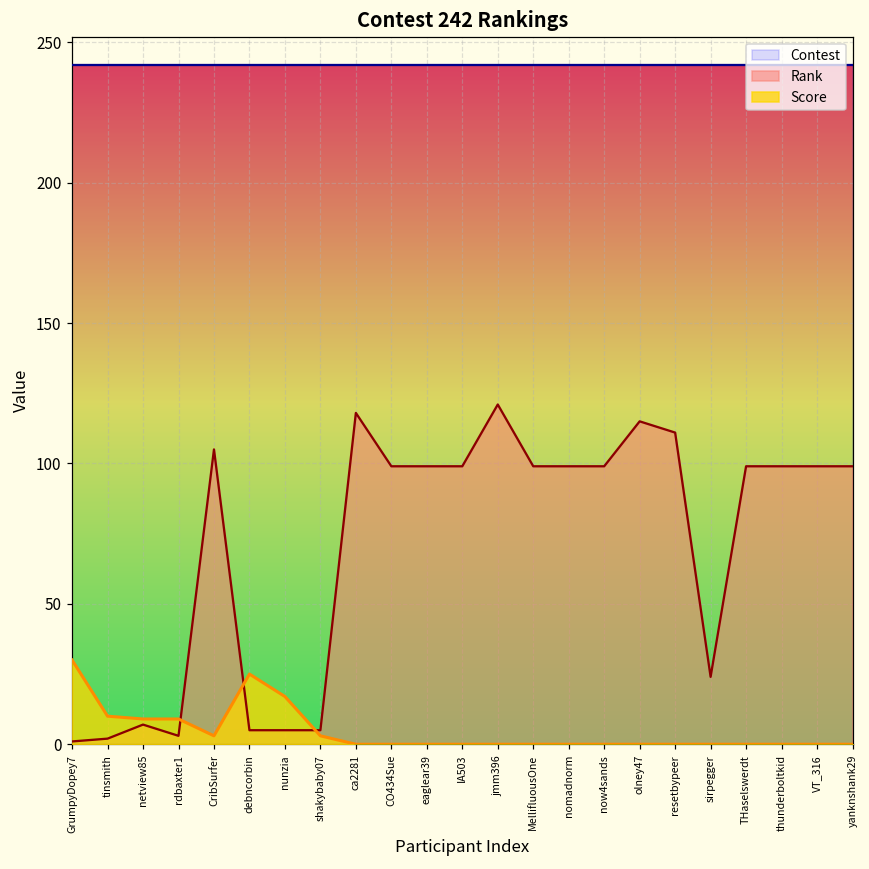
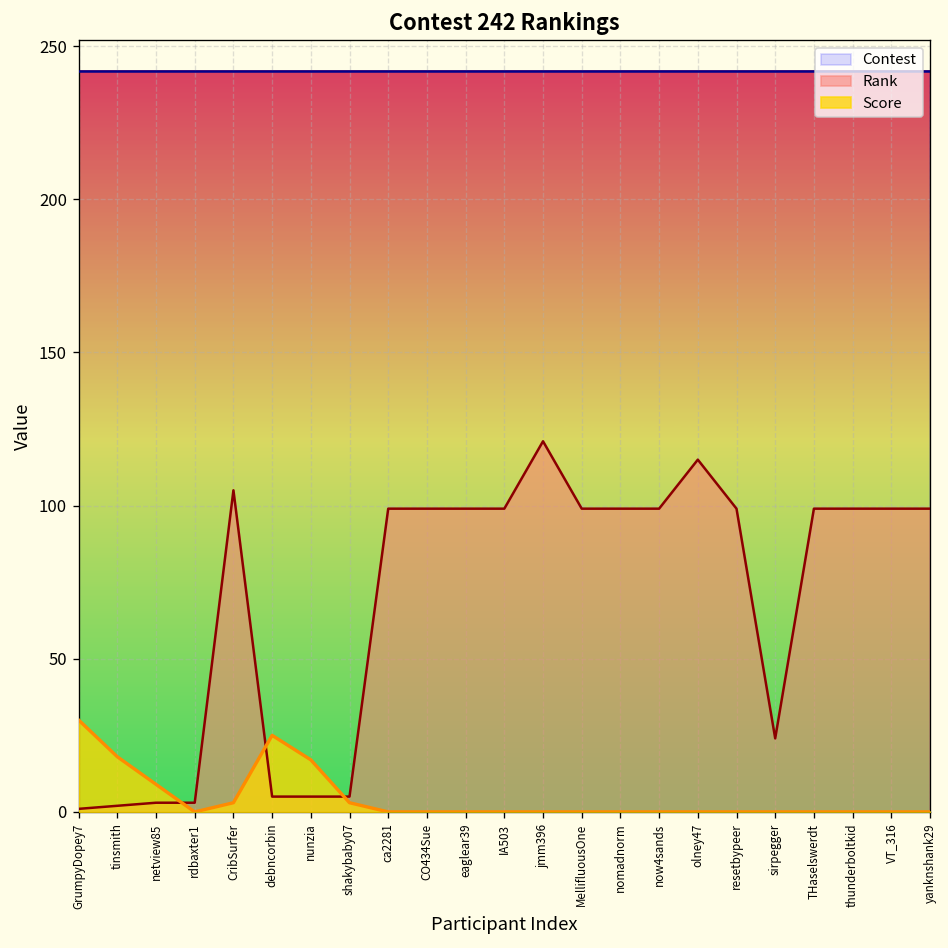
Score, tinsmith: 10 -> 18
Rank, netview85: 7 -> 3
Score, rdbaxter1: 9 -> 0
Rank, ca2281: 118 -> 99
Rank, resetbypeer: 111 -> 99
